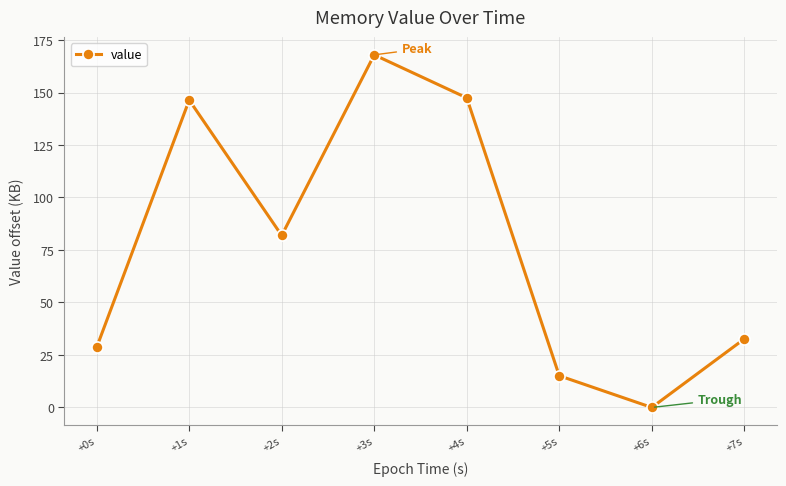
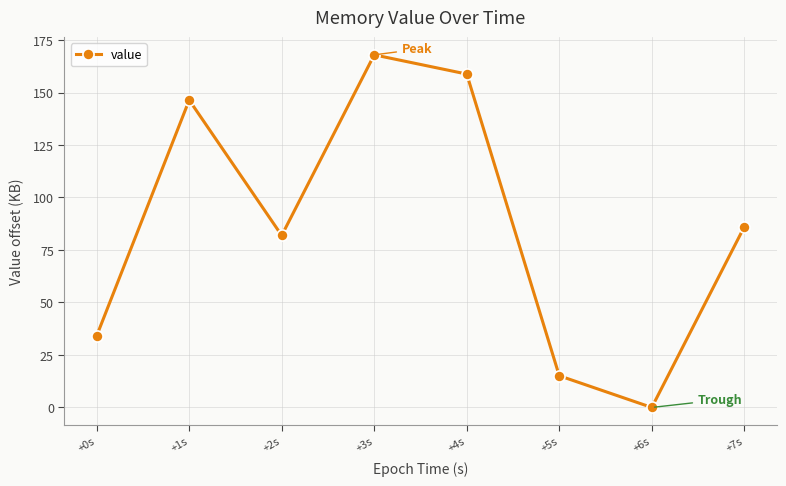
+0s: 29 -> 34
+4s: 147 -> 159
+7s: 33 -> 86
